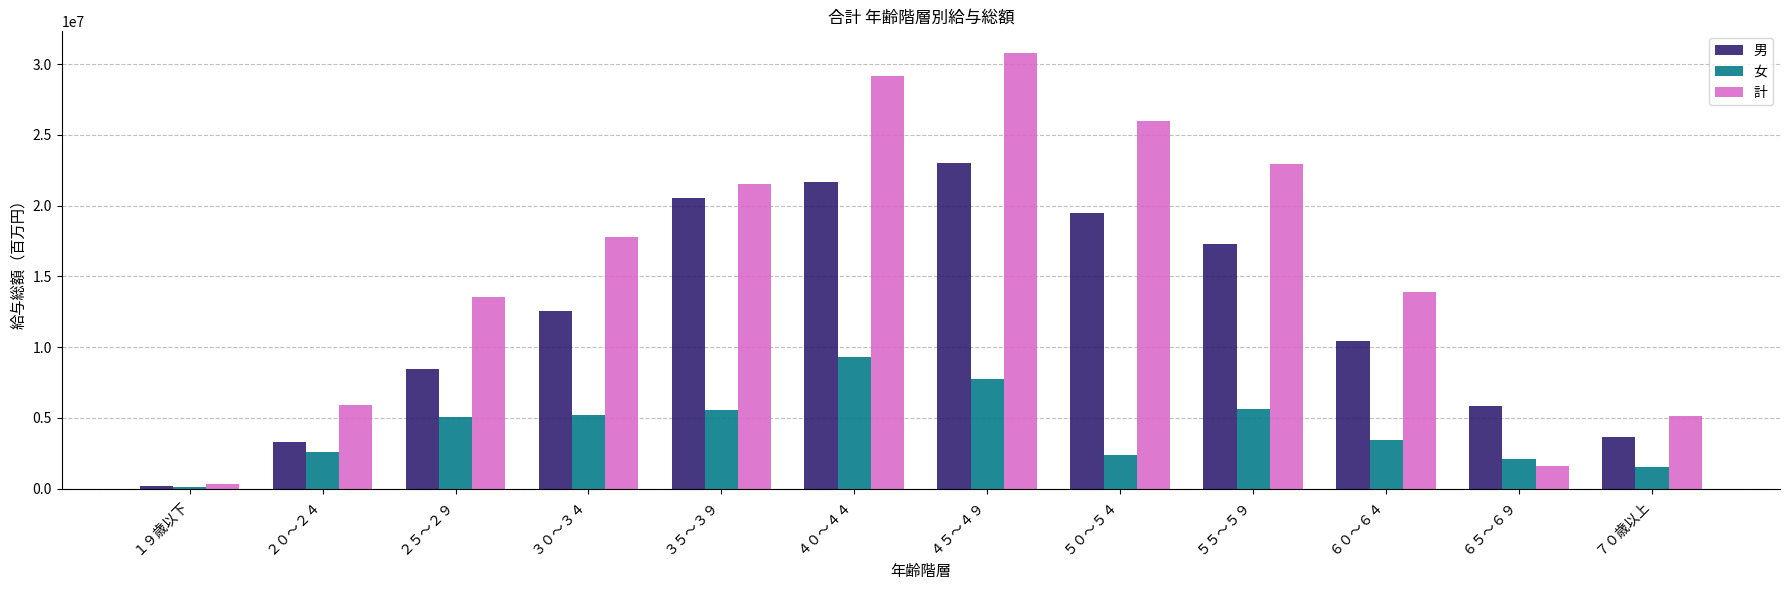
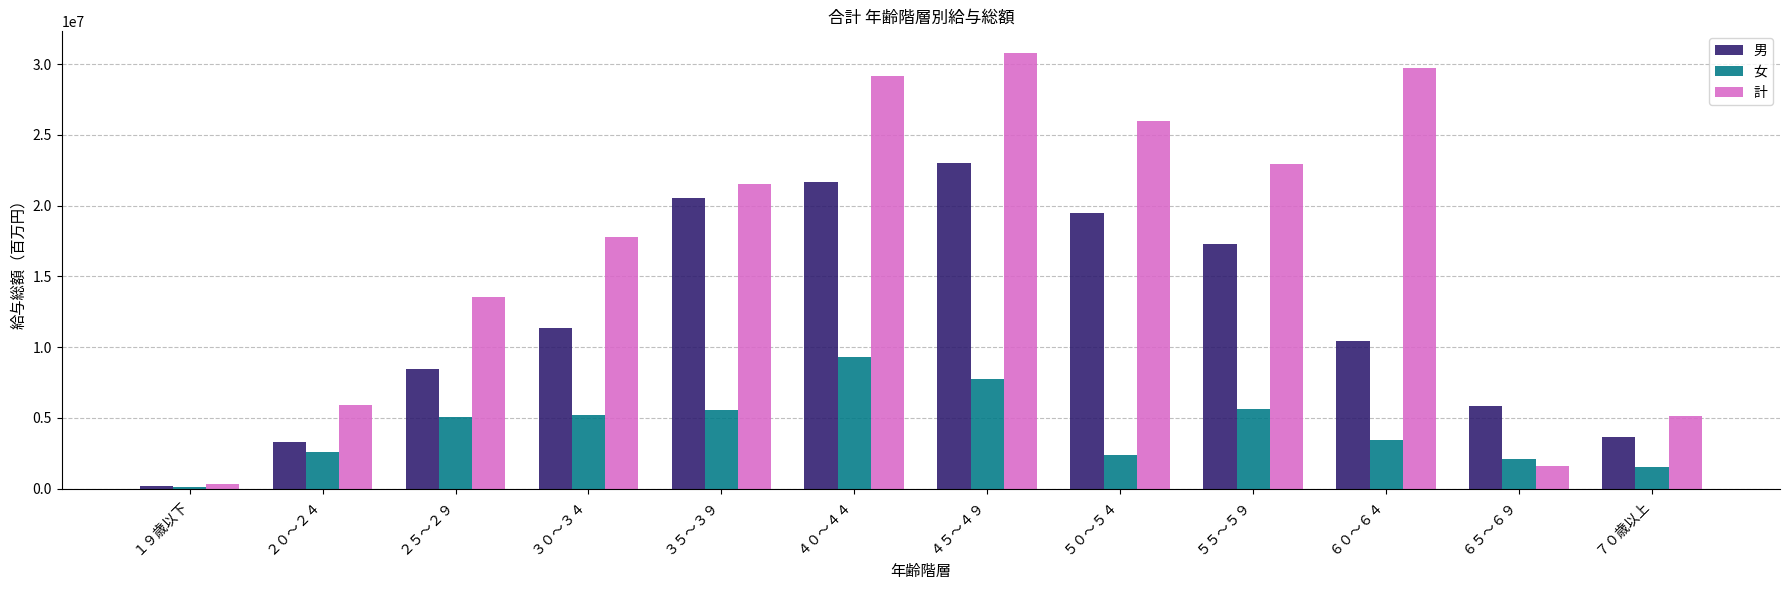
男, ３０～３４: 12600000 -> 11300000
計, ６０～６４: 13900000 -> 29700000
